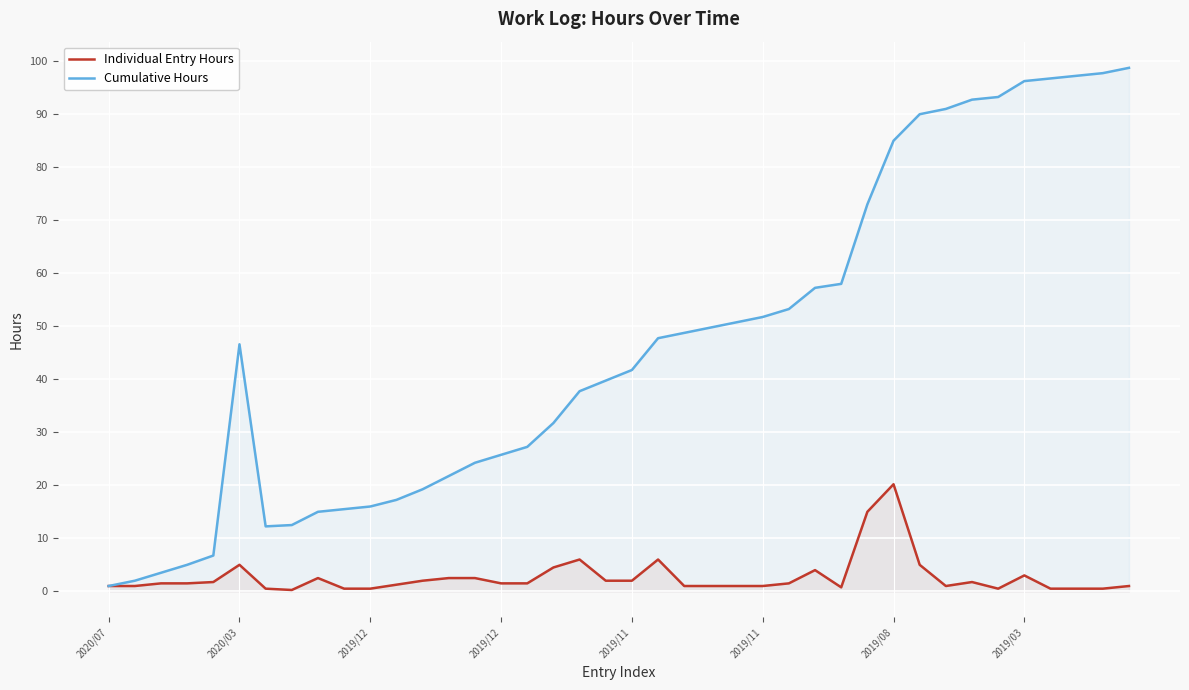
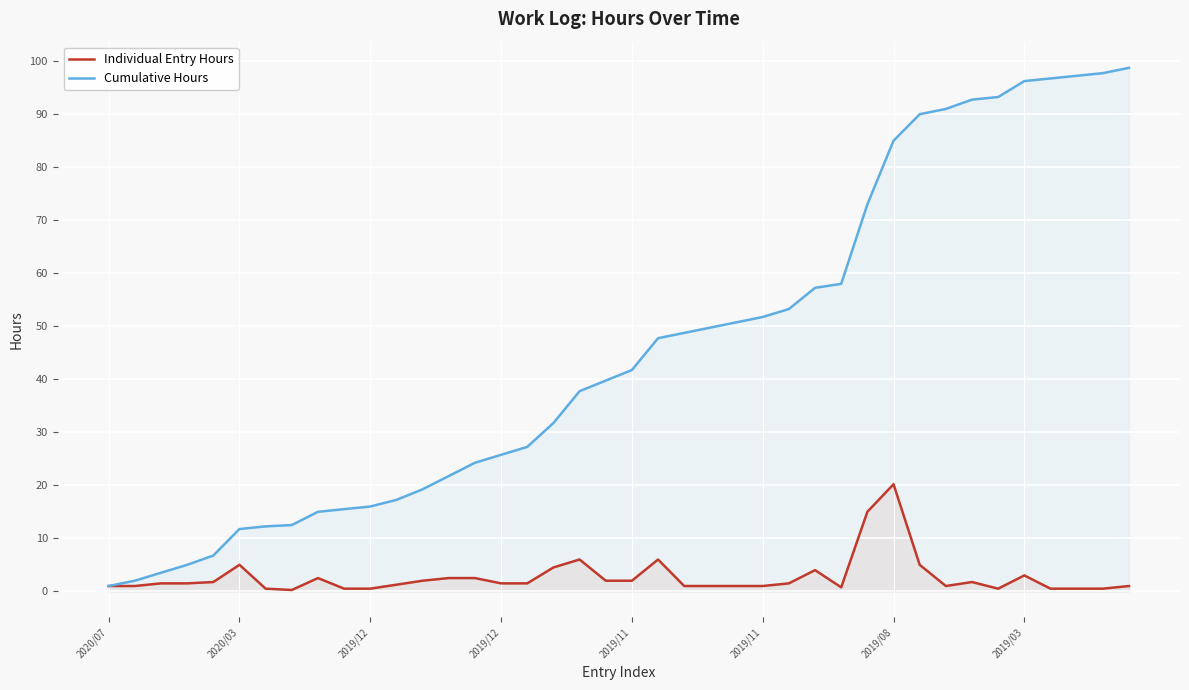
Cumulative Hours, 2020/03: 47 -> 12
